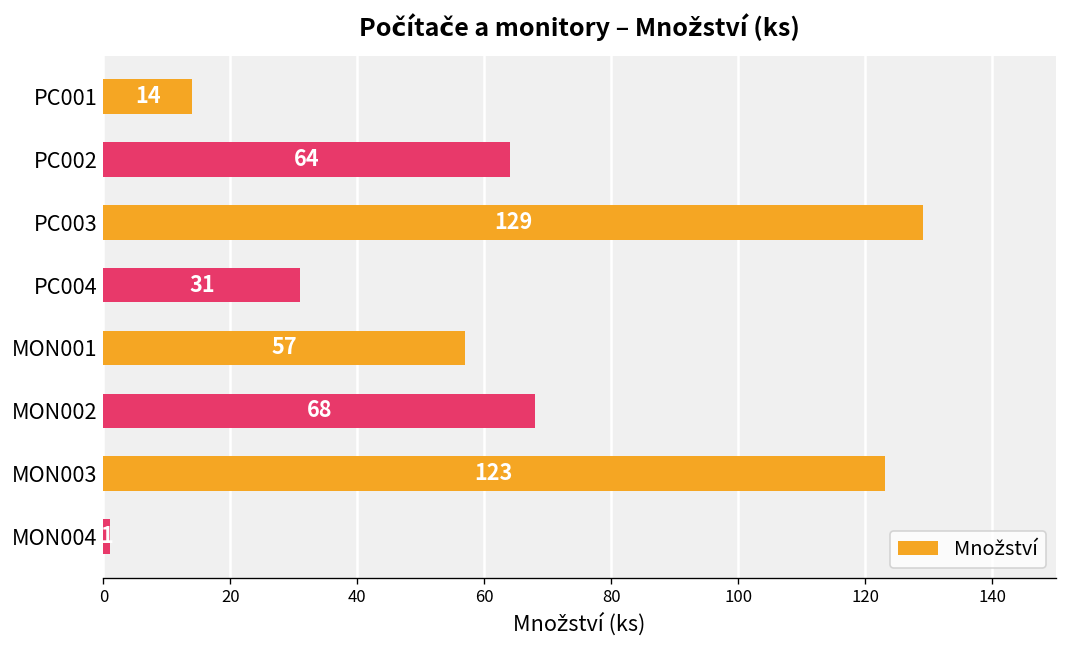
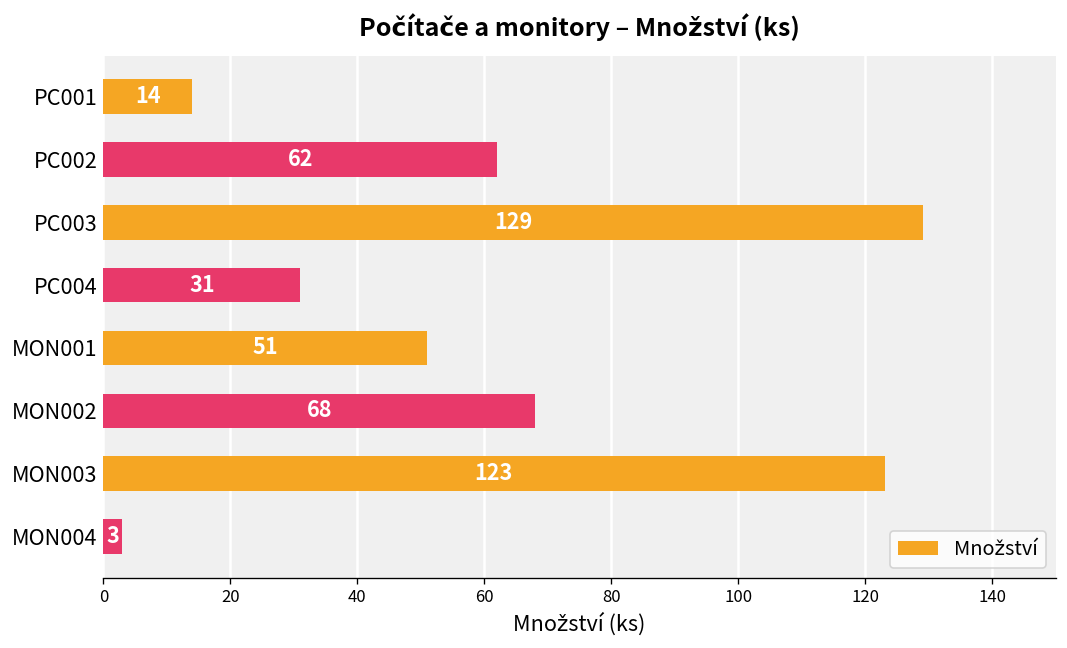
PC002: 64 -> 62
MON001: 57 -> 51
MON004: 1 -> 3
